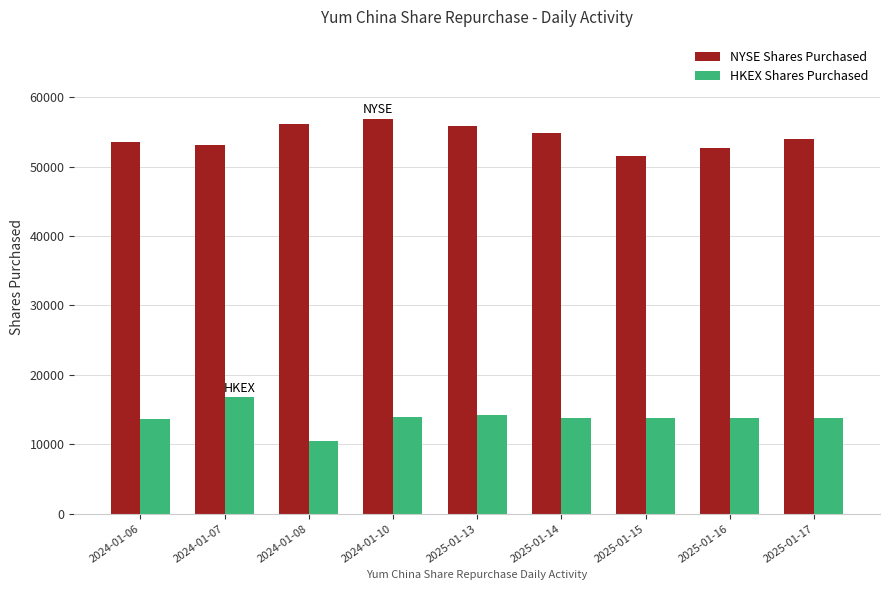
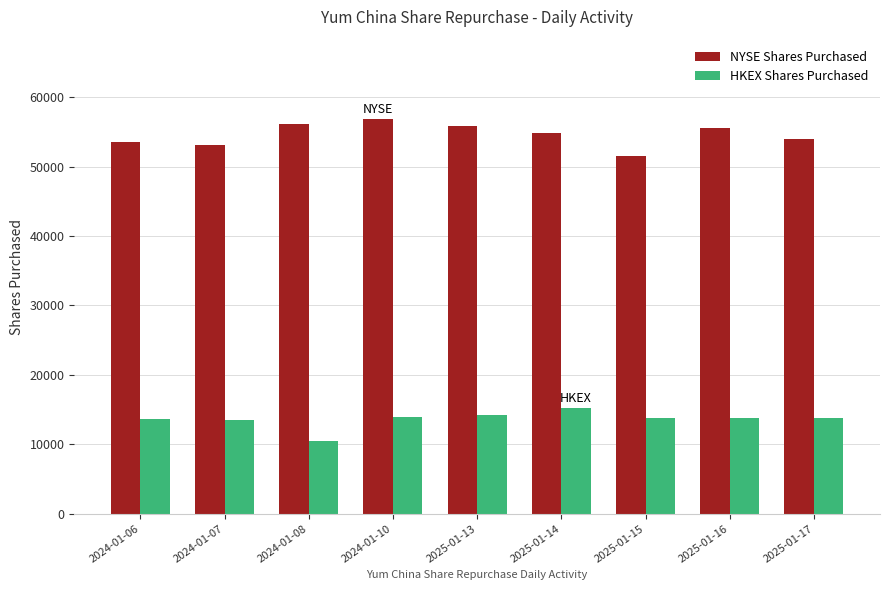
HKEX Shares Purchased, 2024-01-07: 17000 -> 14000
HKEX Shares Purchased, 2025-01-14: 14000 -> 15000
NYSE Shares Purchased, 2025-01-16: 53000 -> 56000
